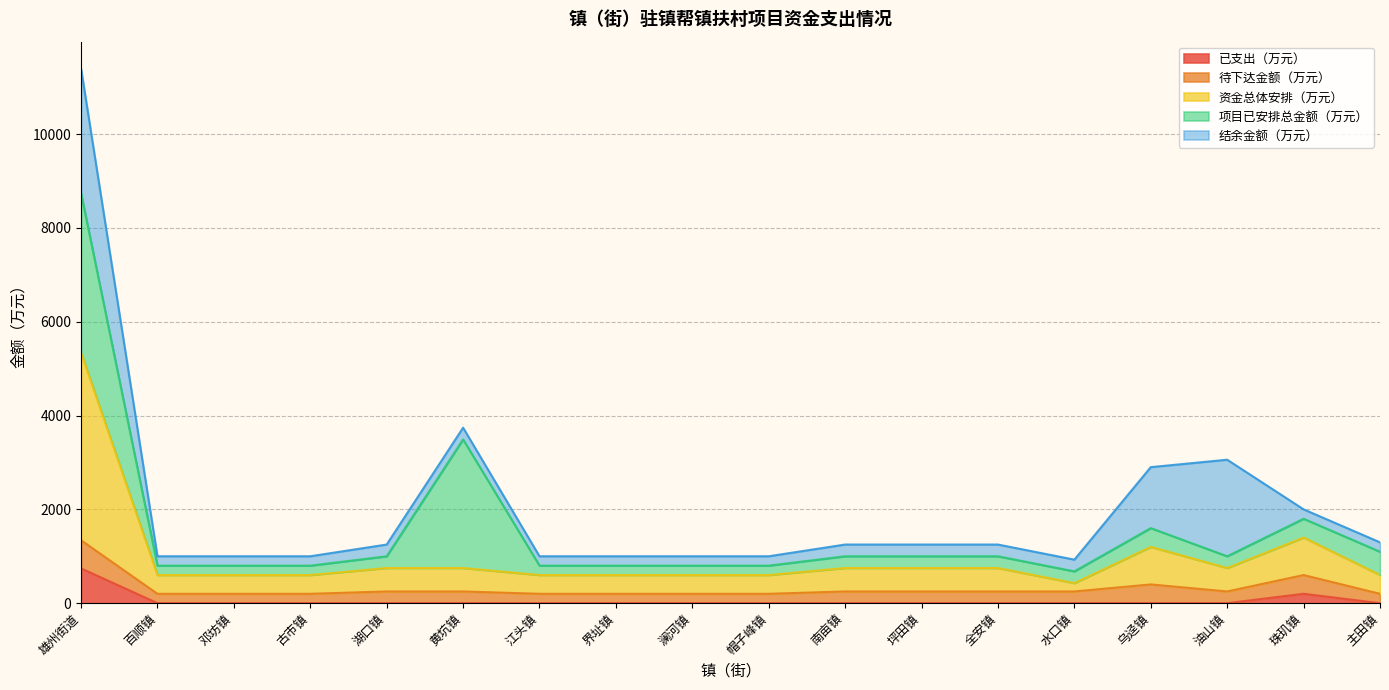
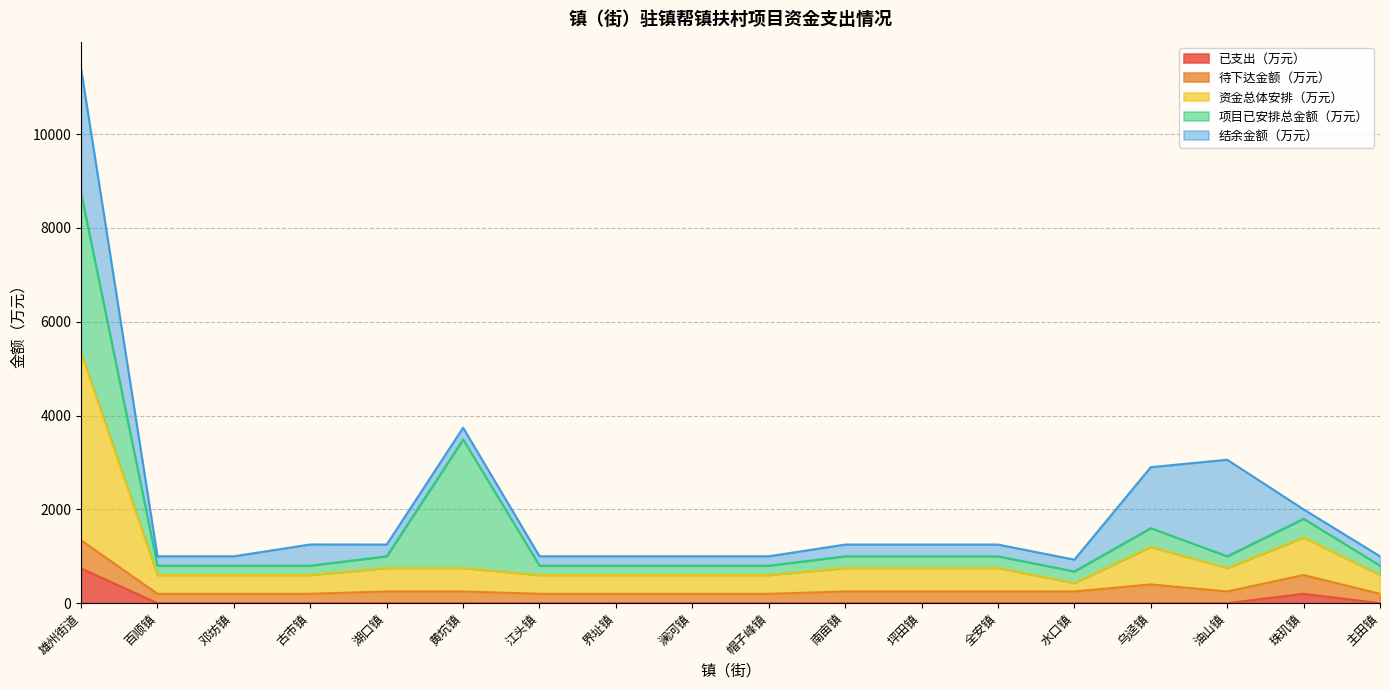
结余金额（万元）, 古市镇: 200 -> 500
项目已安排总金额（万元）, 主田镇: 500 -> 200
